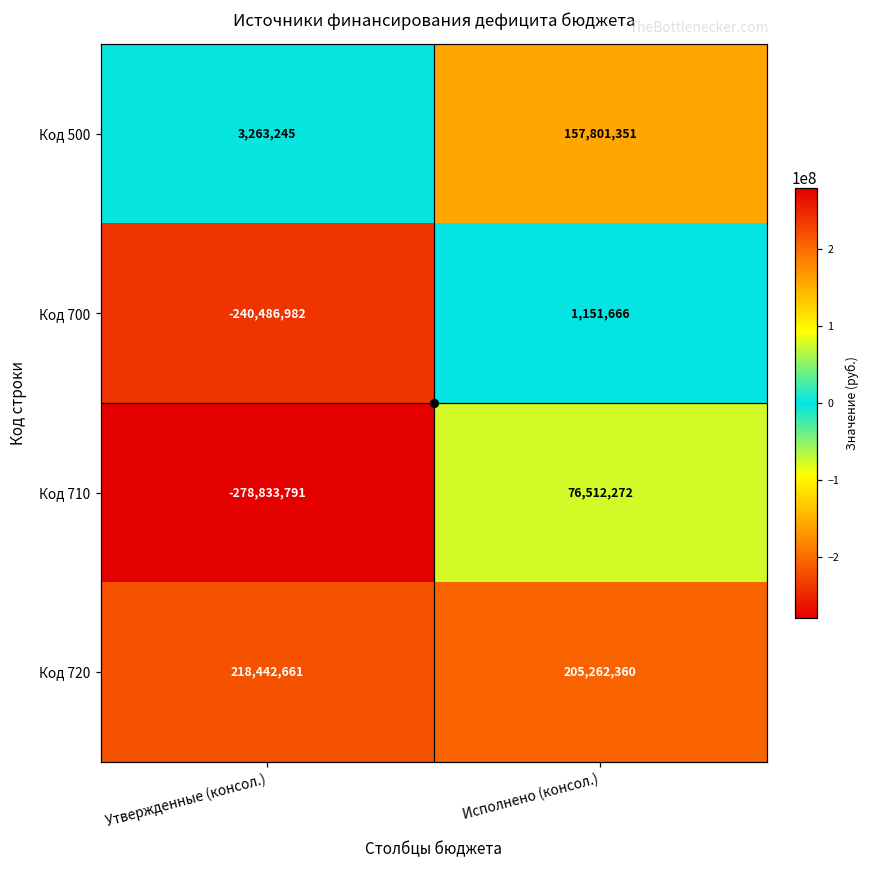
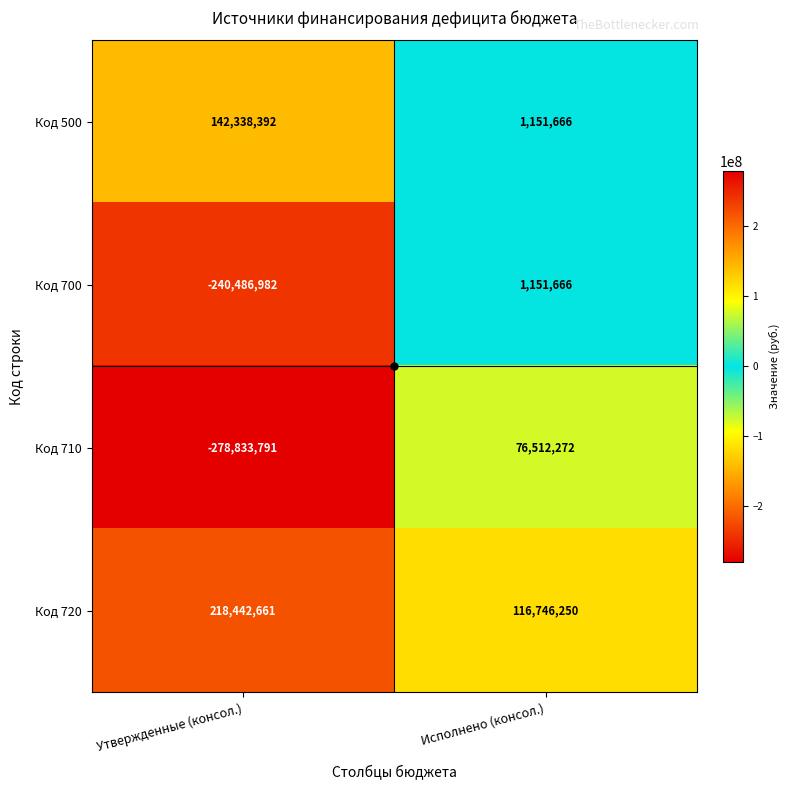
Код 500, Утвержденные (консол.): 3,263,245 -> 142,338,392
Код 500, Исполнено (консол.): 157,801,351 -> 1,151,666
Код 720, Исполнено (консол.): 205,262,360 -> 116,746,250
